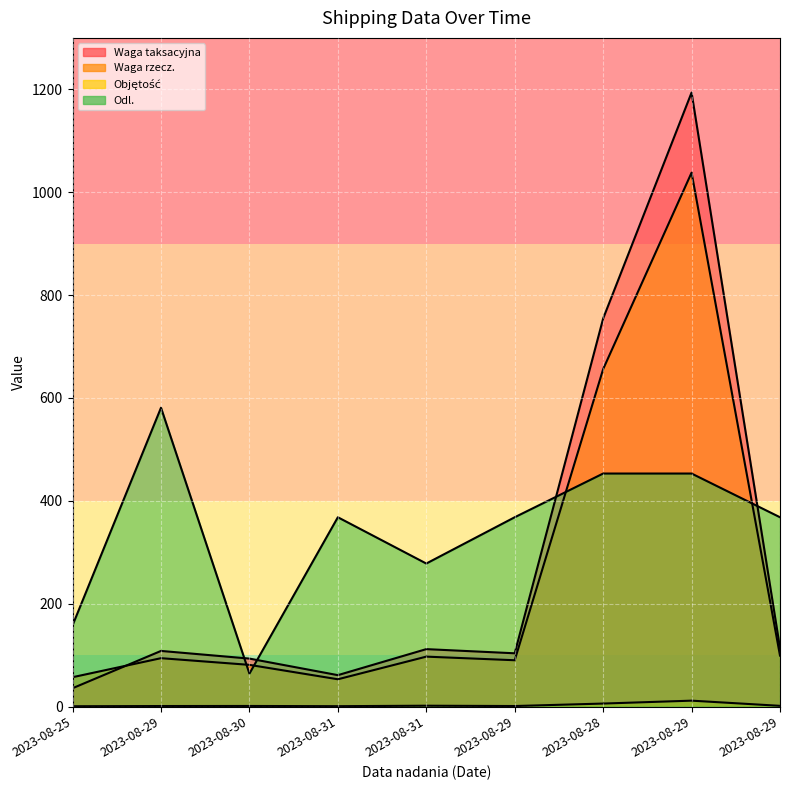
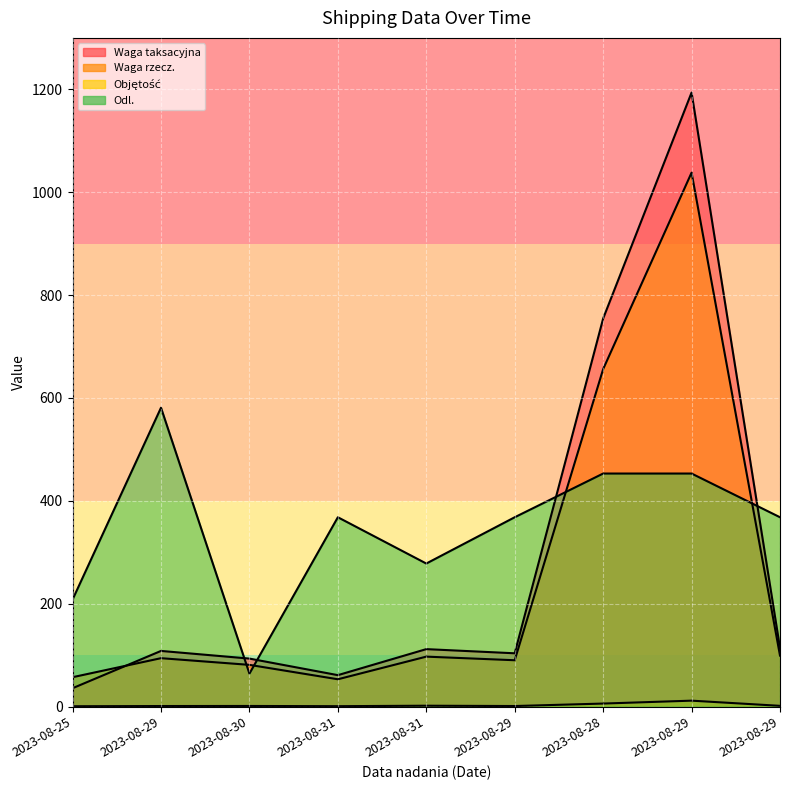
Odl., 2023-08-25: 160 -> 210
